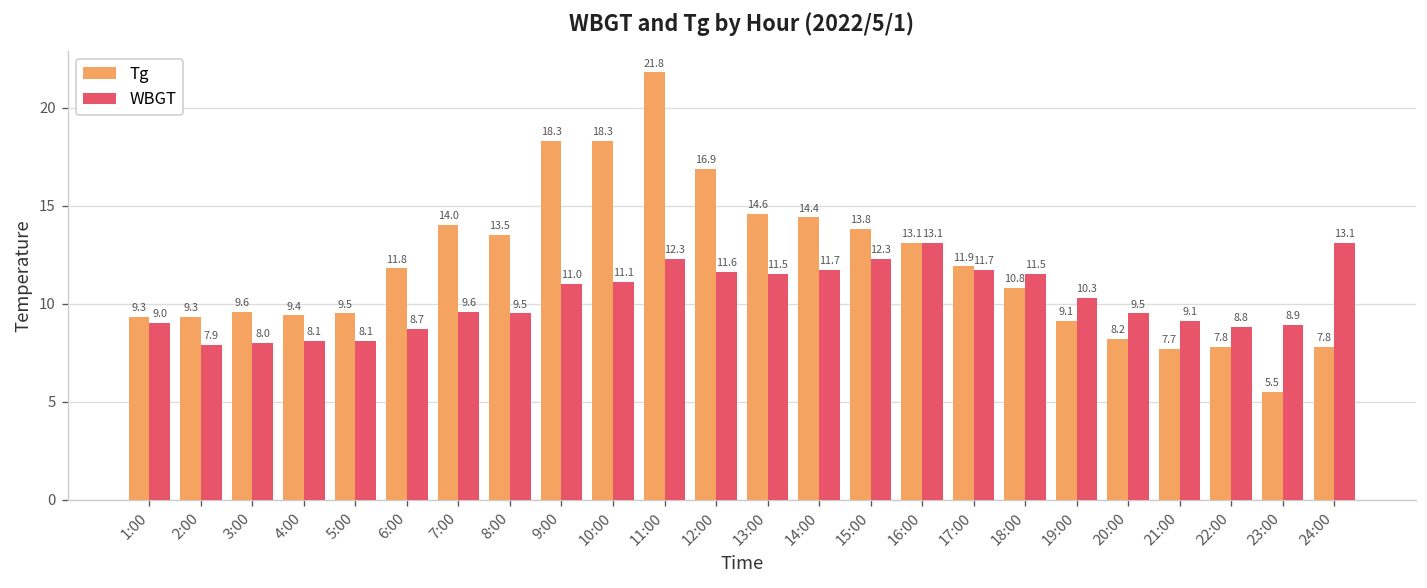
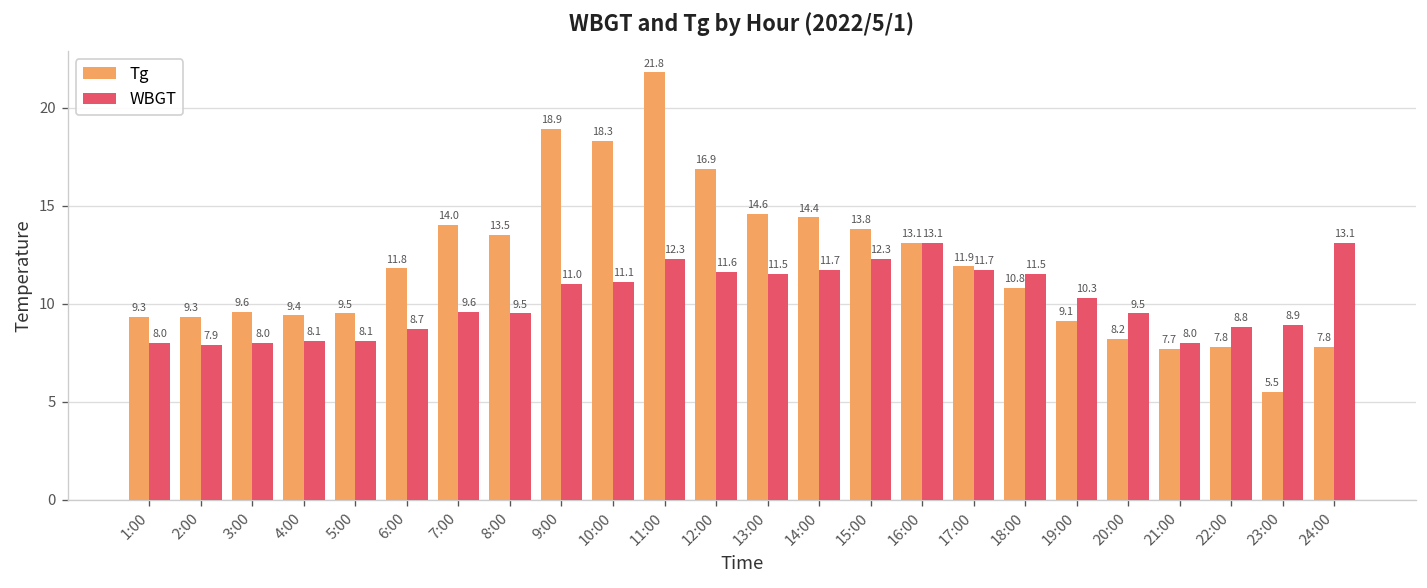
WBGT, 1:00: 9.0 -> 8.0
Tg, 9:00: 18.3 -> 18.9
WBGT, 21:00: 9.1 -> 8.0
